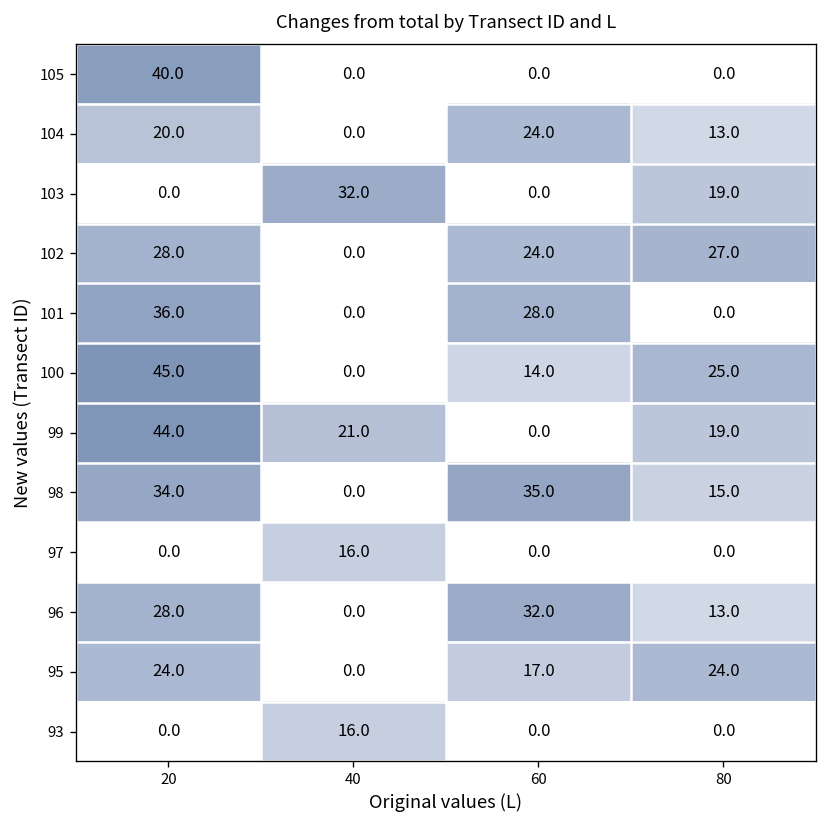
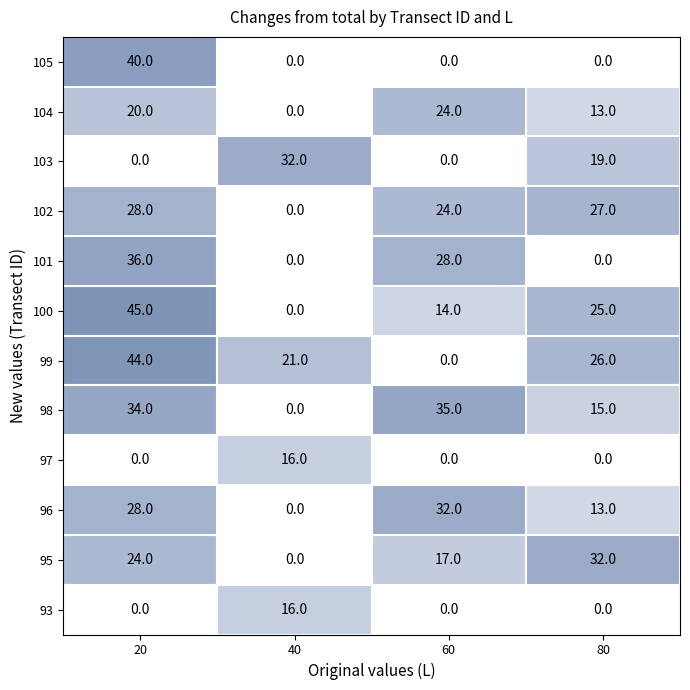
99, 80: 19.0 -> 26.0
95, 80: 24.0 -> 32.0
